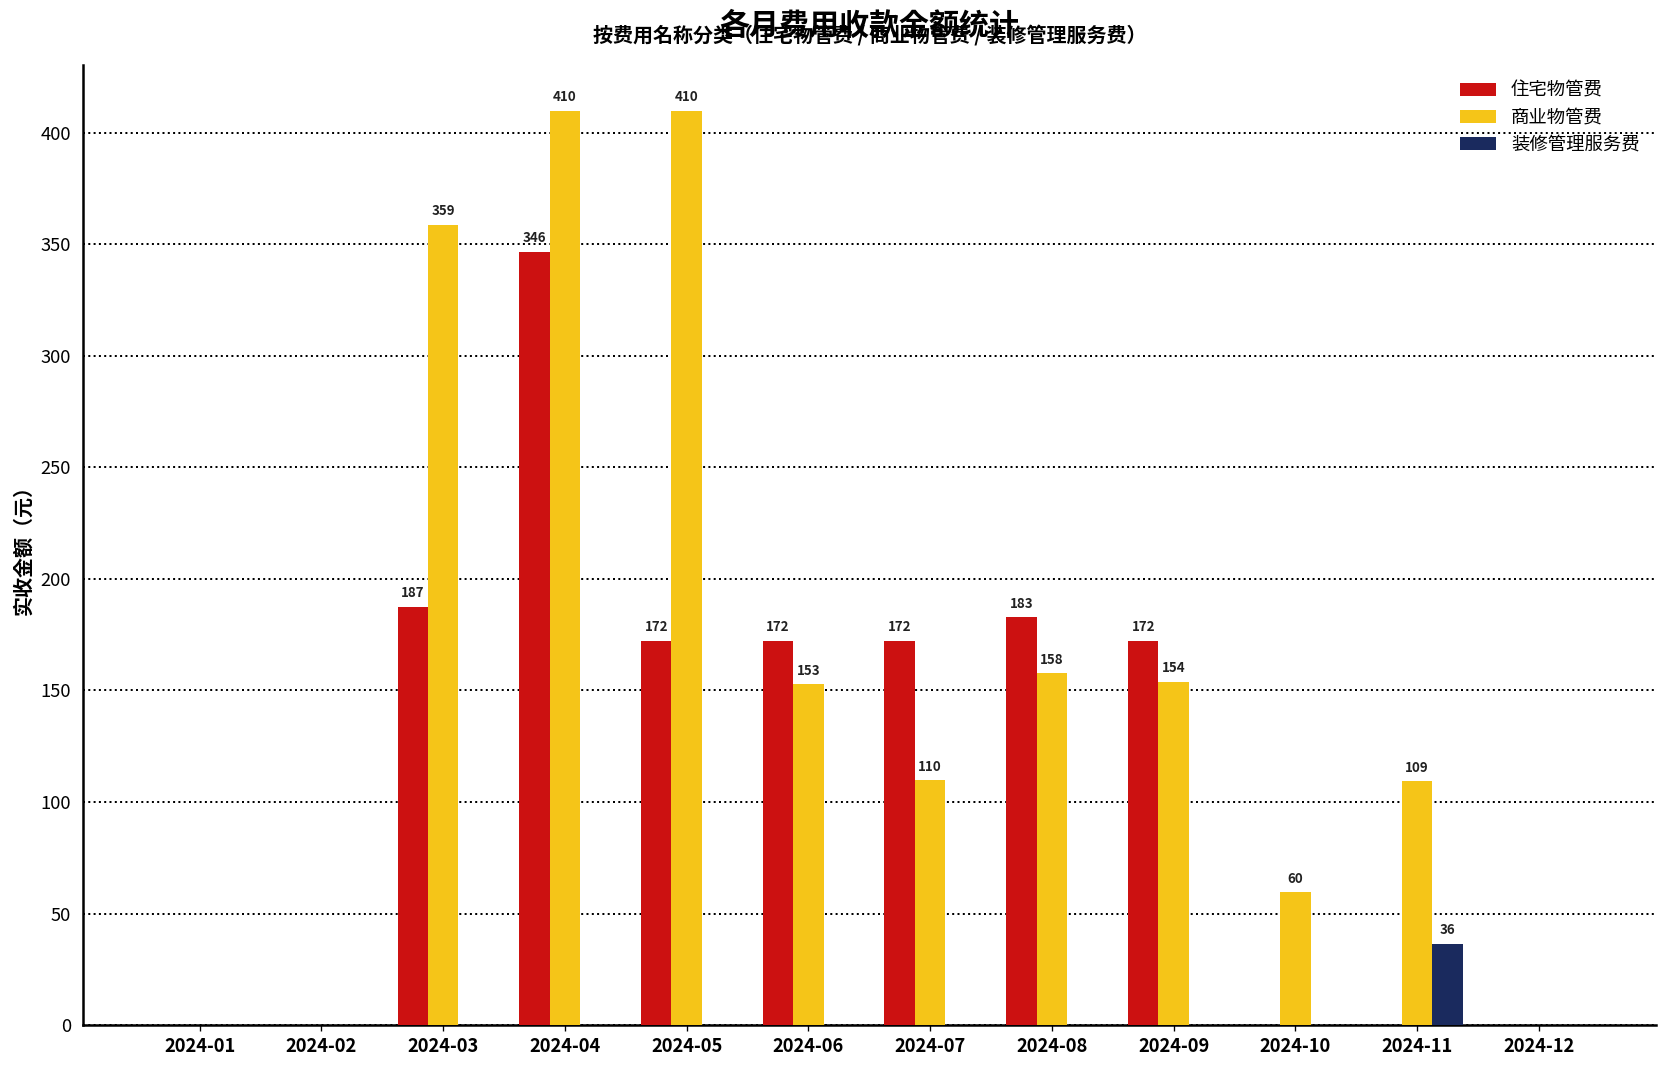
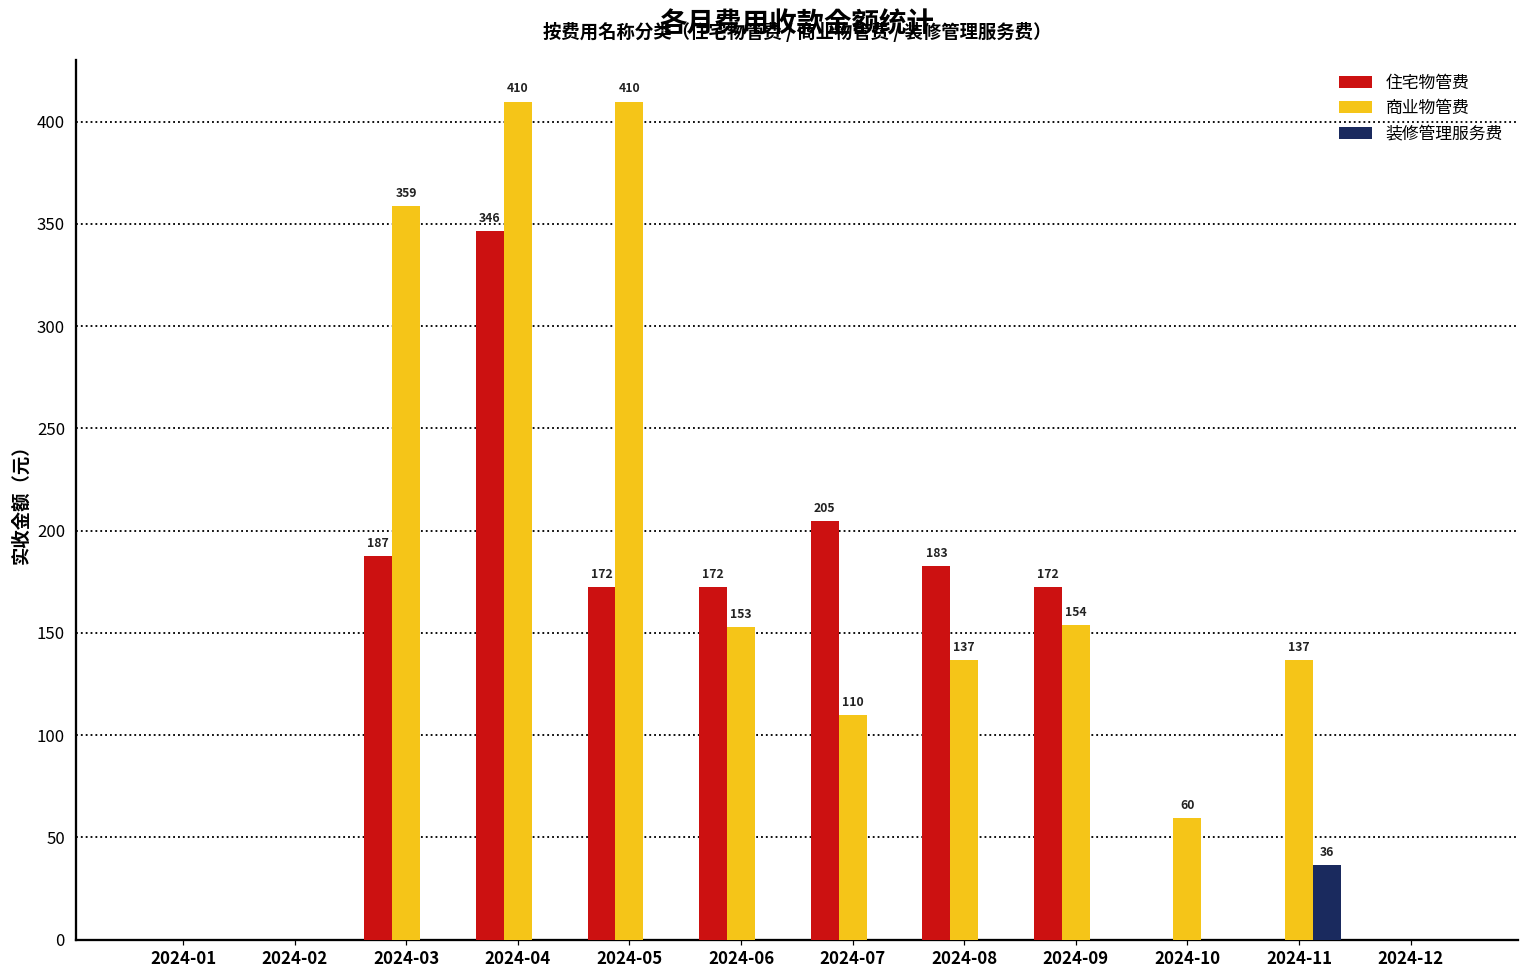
住宅物管费, 2024-07: 172 -> 205
商业物管费, 2024-08: 158 -> 137
商业物管费, 2024-11: 109 -> 137
